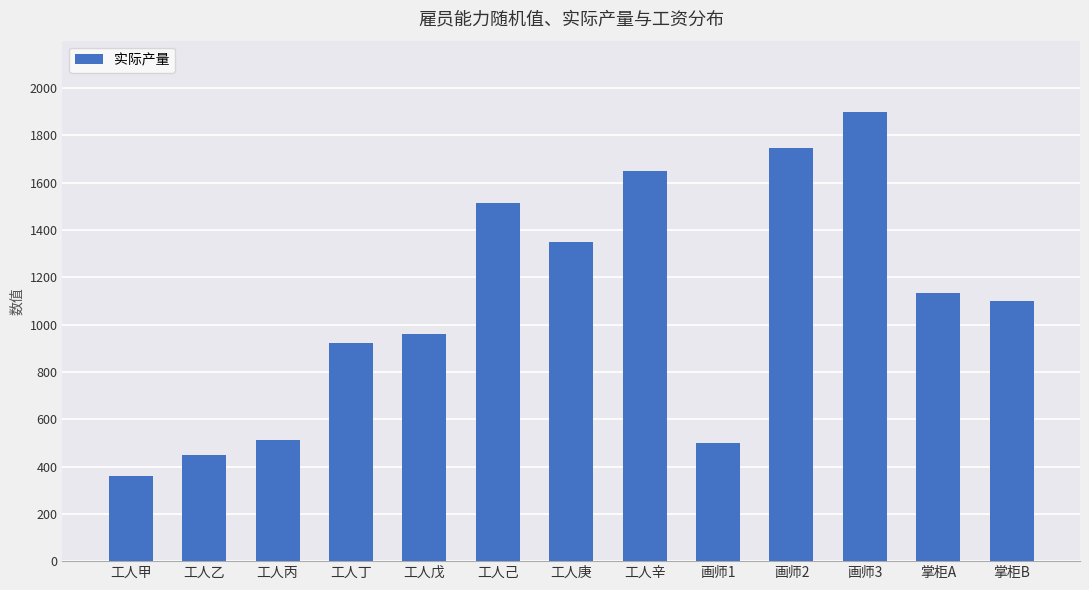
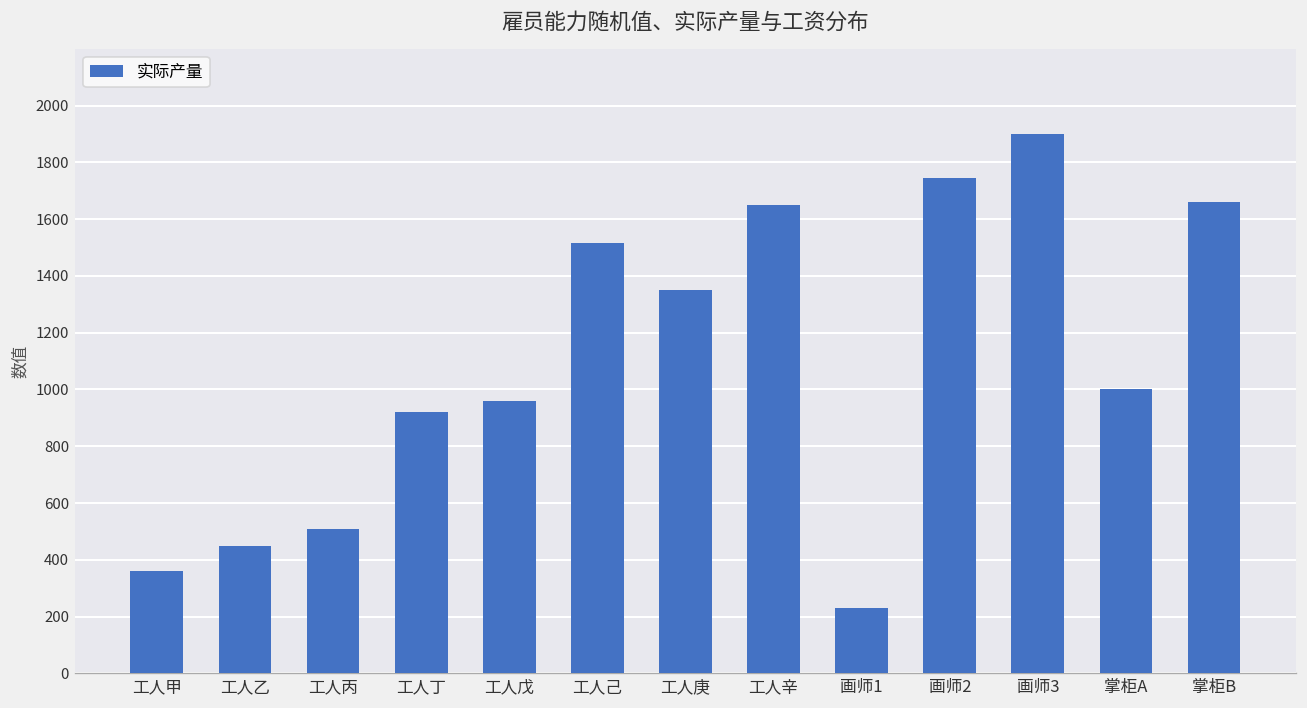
画师1: 500 -> 230
掌柜A: 1130 -> 1000
掌柜B: 1100 -> 1660
